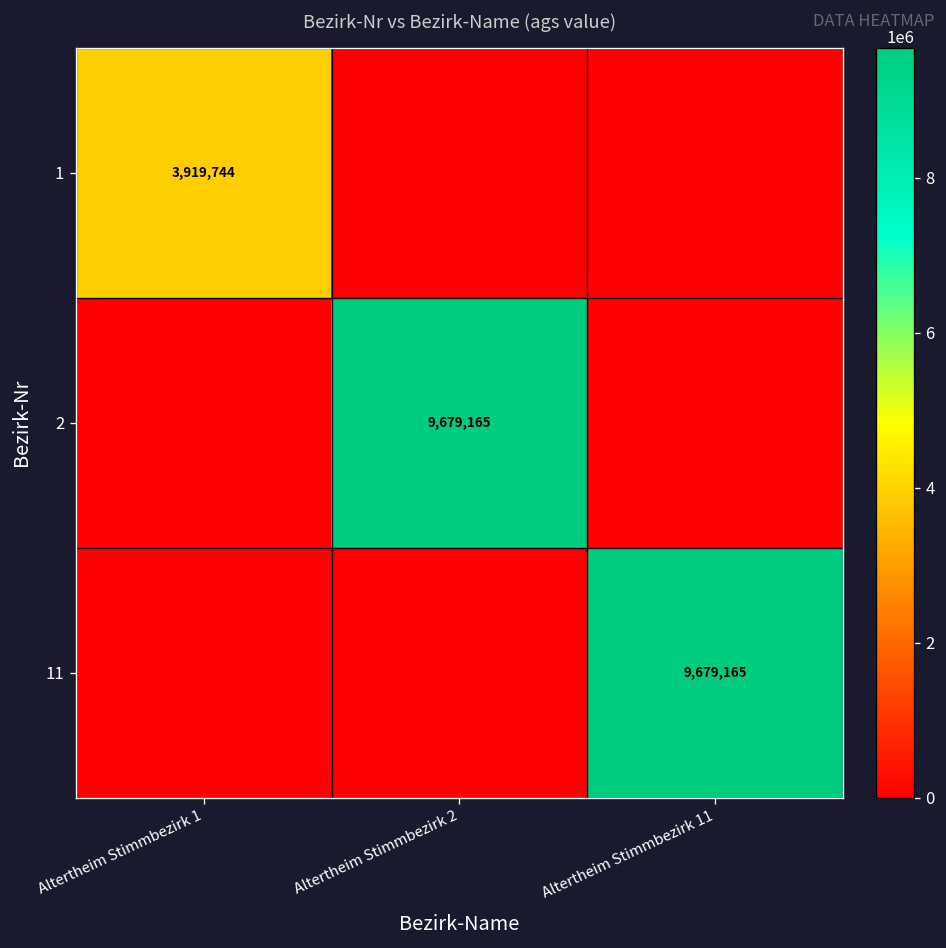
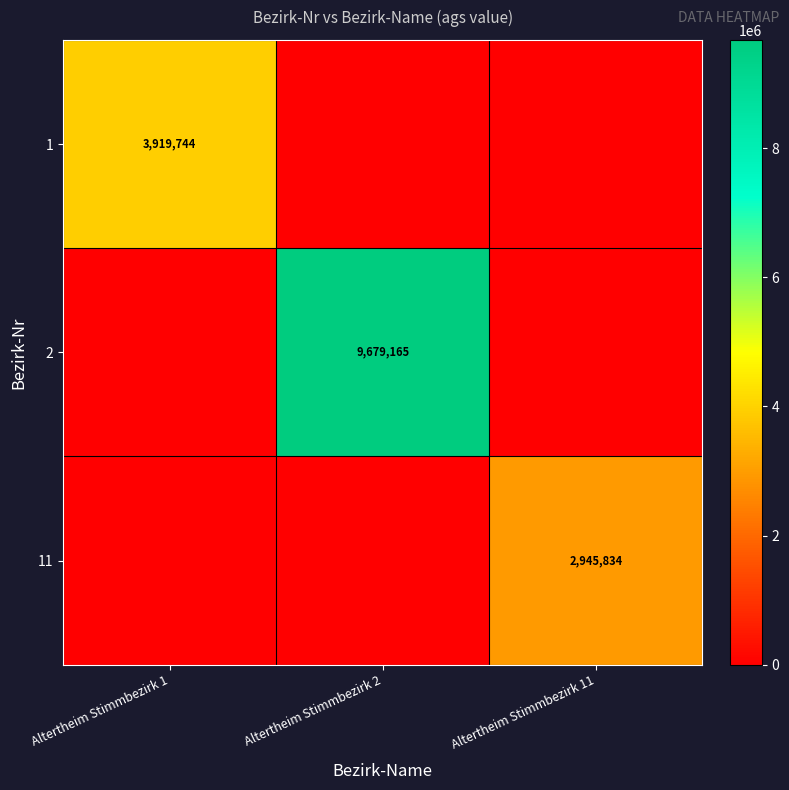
11, Altertheim Stimmbezirk 11: 9,679,165 -> 2,945,834
